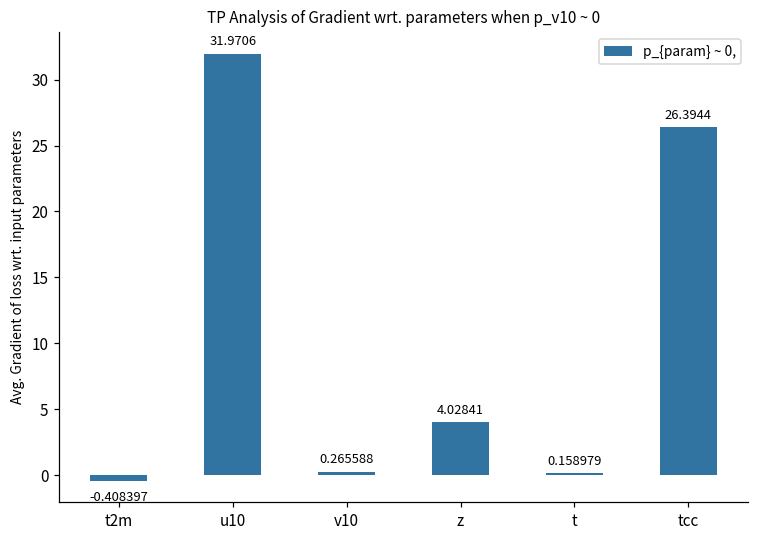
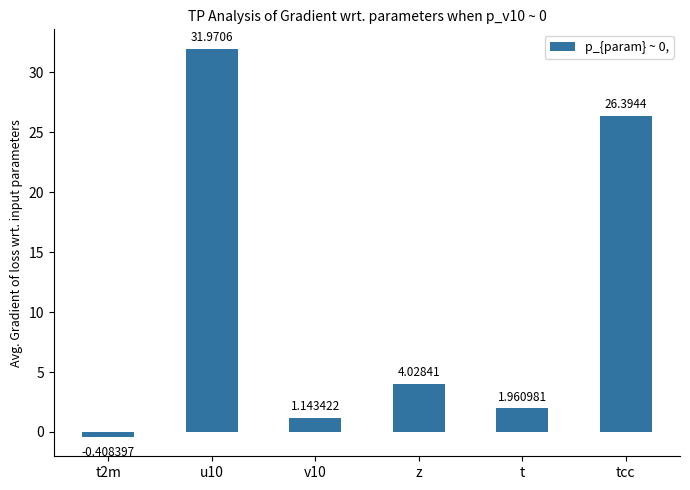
v10: 0.265588 -> 1.143422
t: 0.158979 -> 1.960981
